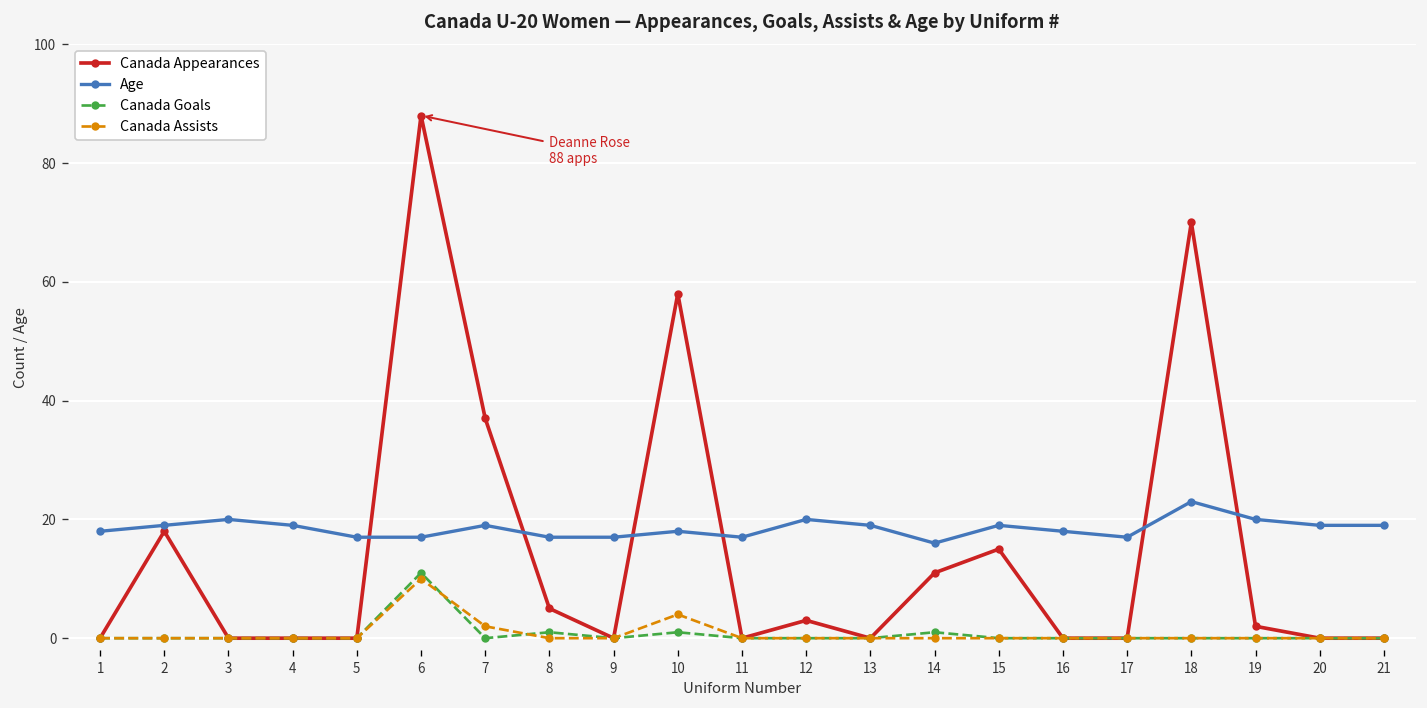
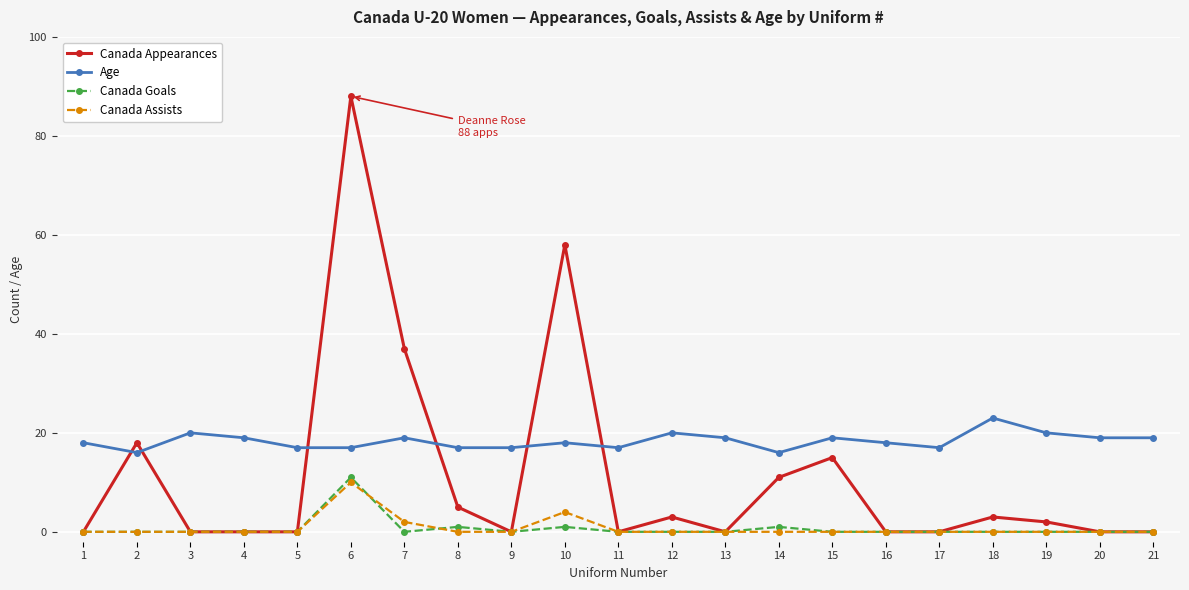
Age, 2: 19 -> 16
Canada Appearances, 18: 70 -> 3
